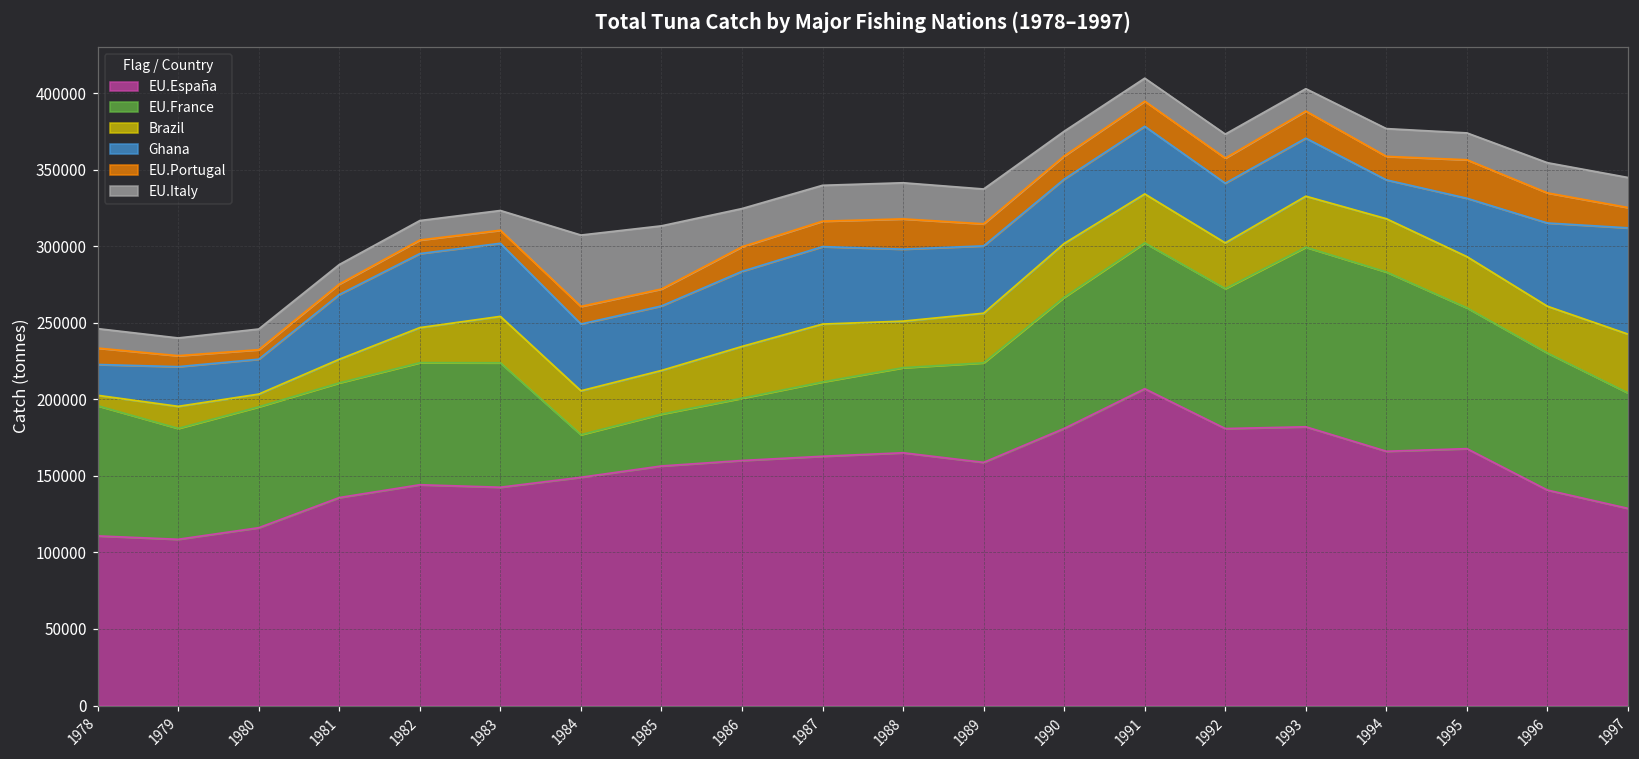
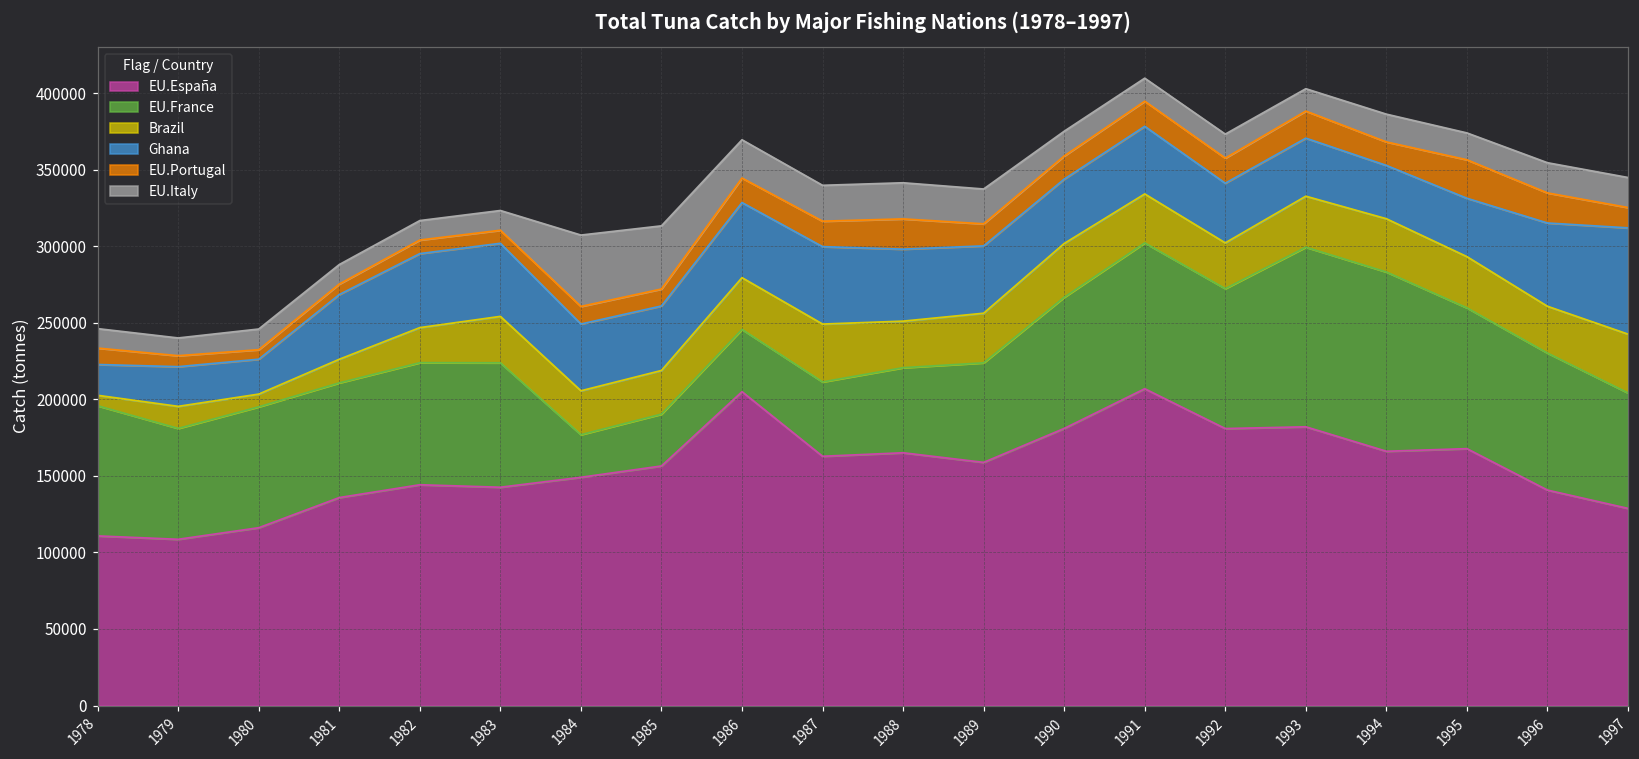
EU.España, 1986: 160000 -> 205000
Ghana, 1994: 25000 -> 35000
